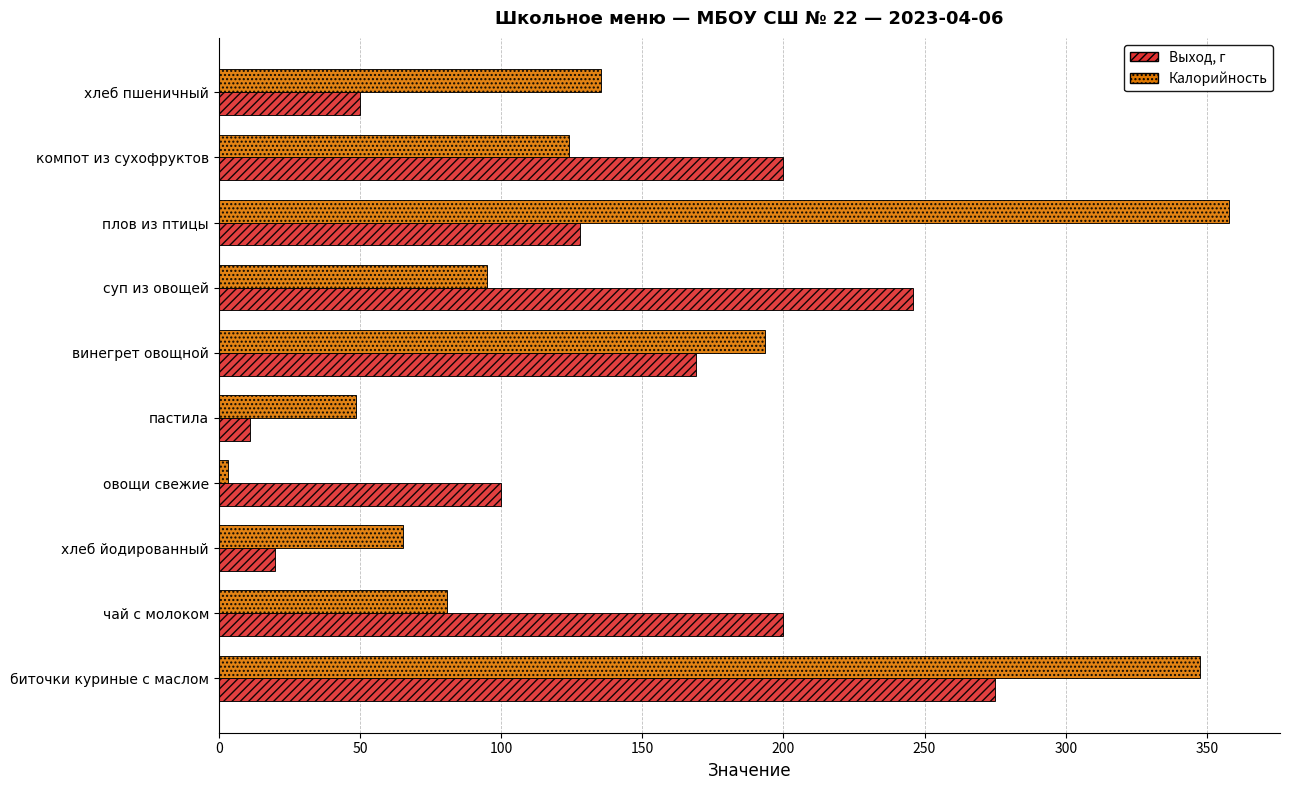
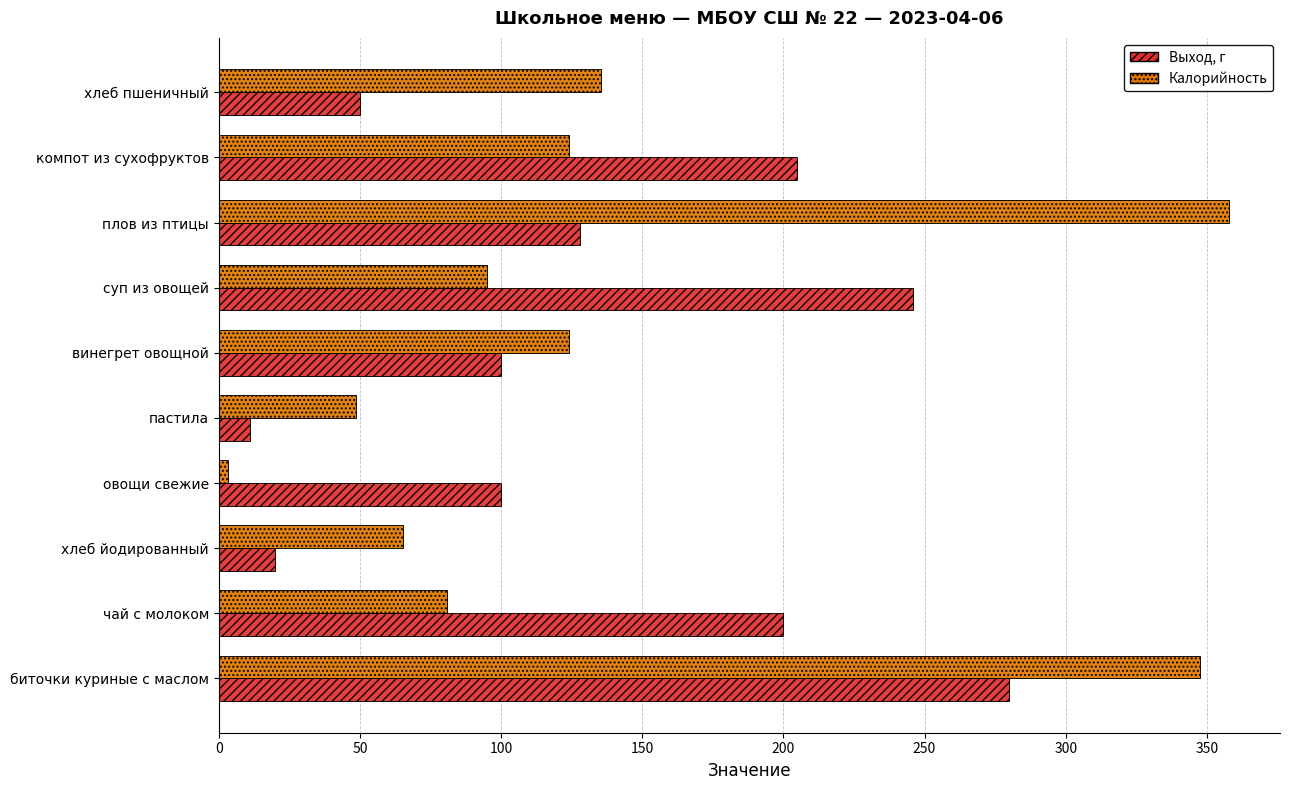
Выход, г, компот из сухофруктов: 200 -> 205
Калорийность, винегрет овощной: 194 -> 124
Выход, г, винегрет овощной: 169 -> 100
Выход, г, биточки куриные с маслом: 275 -> 280
